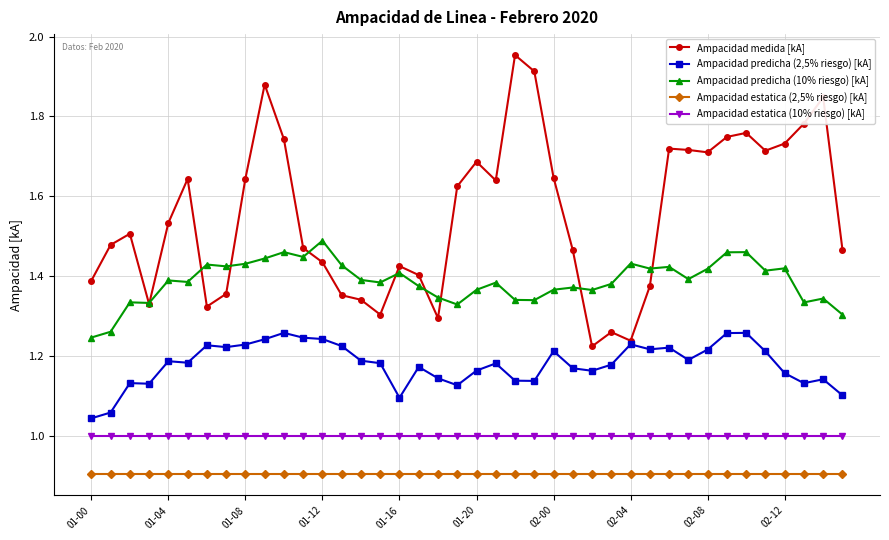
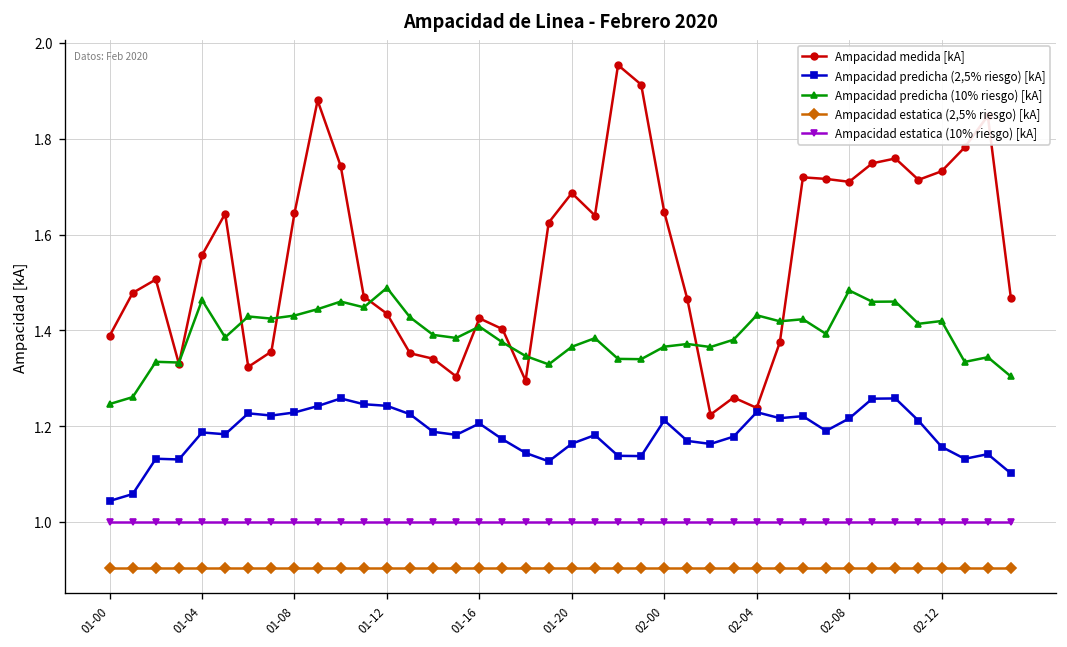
Ampacidad medida [kA], 01-04: 1.53 -> 1.56
Ampacidad predicha (10% riesgo) [kA], 01-04: 1.39 -> 1.46
Ampacidad predicha (2,5% riesgo) [kA], 01-16: 1.10 -> 1.21
Ampacidad predicha (10% riesgo) [kA], 02-08: 1.42 -> 1.48
